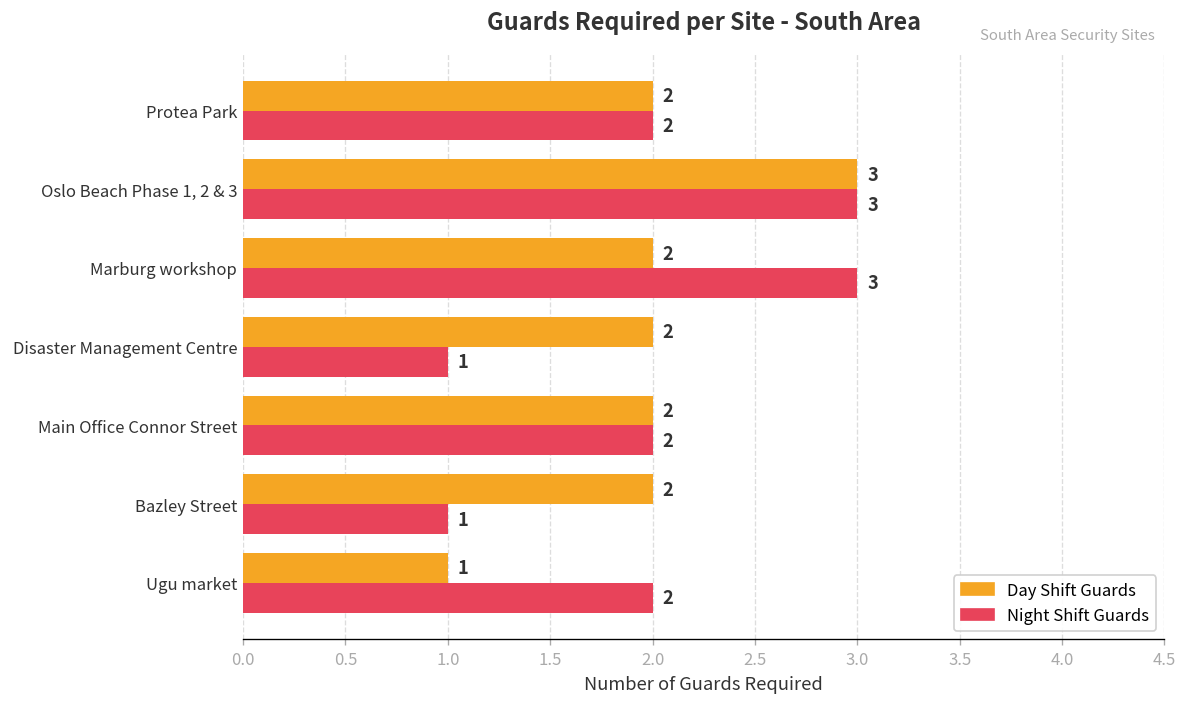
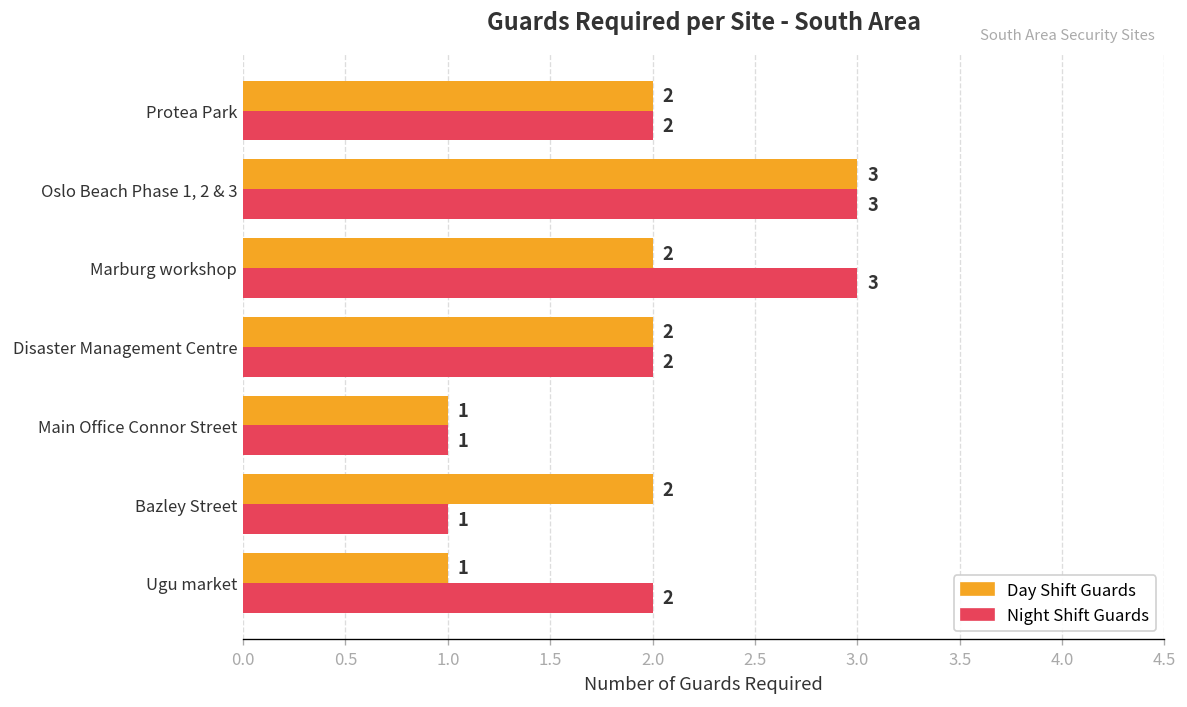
Night Shift Guards, Disaster Management Centre: 1 -> 2
Day Shift Guards, Main Office Connor Street: 2 -> 1
Night Shift Guards, Main Office Connor Street: 2 -> 1
